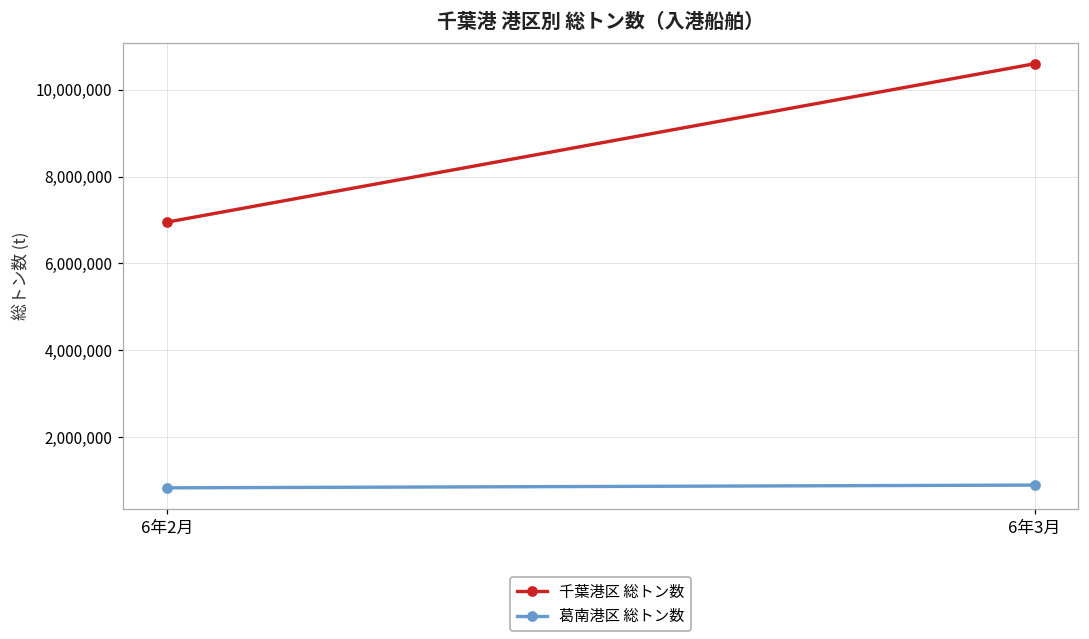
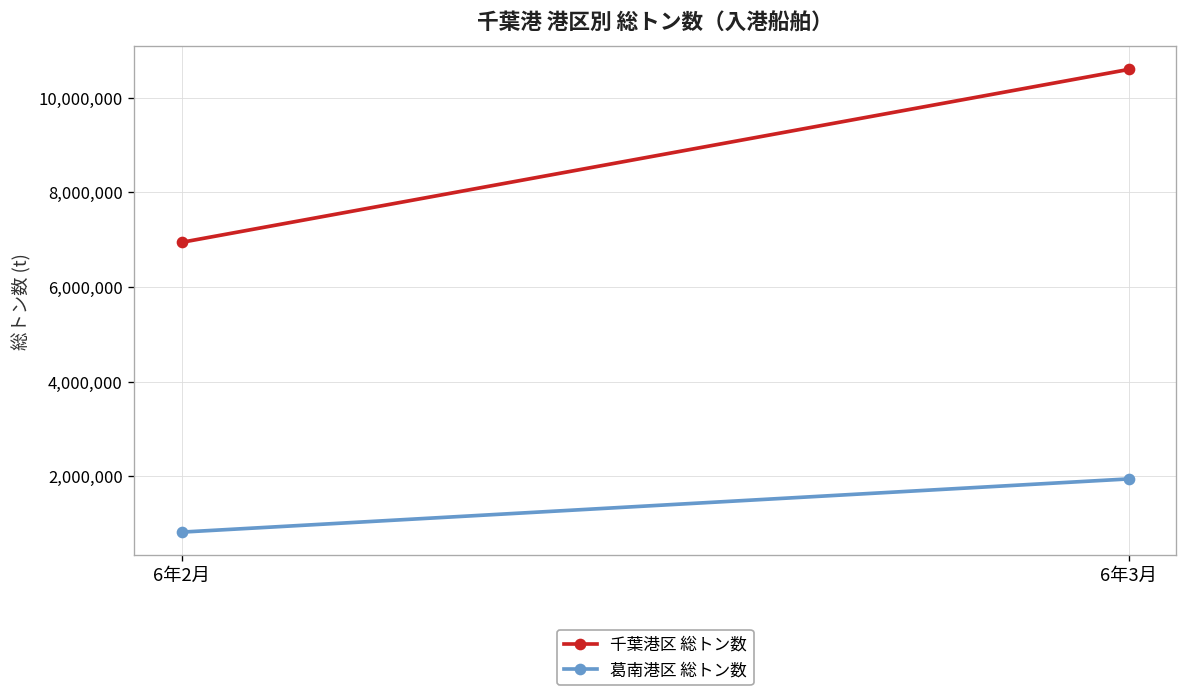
葛南港区 総トン数, 6年3月: 900,000 -> 1,900,000
